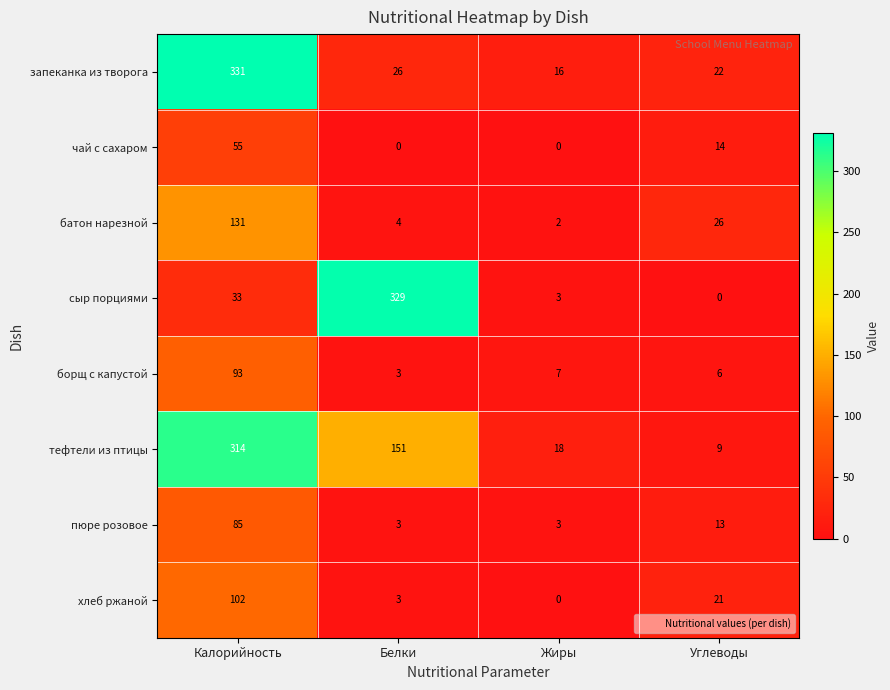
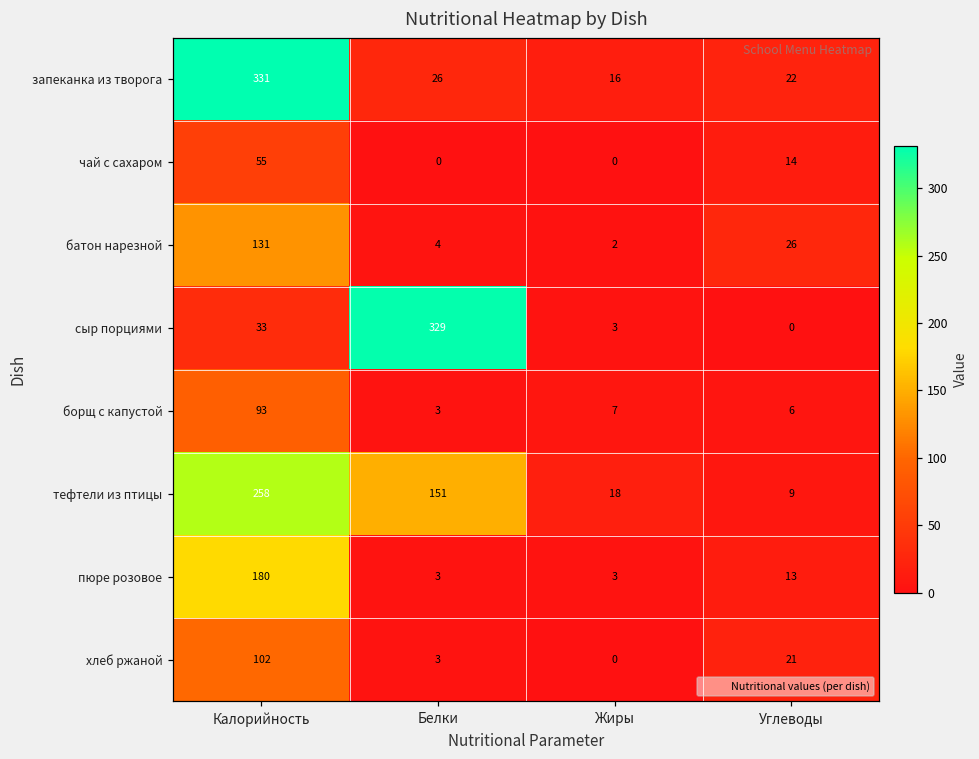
тефтели из птицы, Калорийность: 314 -> 258
пюре розовое, Калорийность: 85 -> 180
